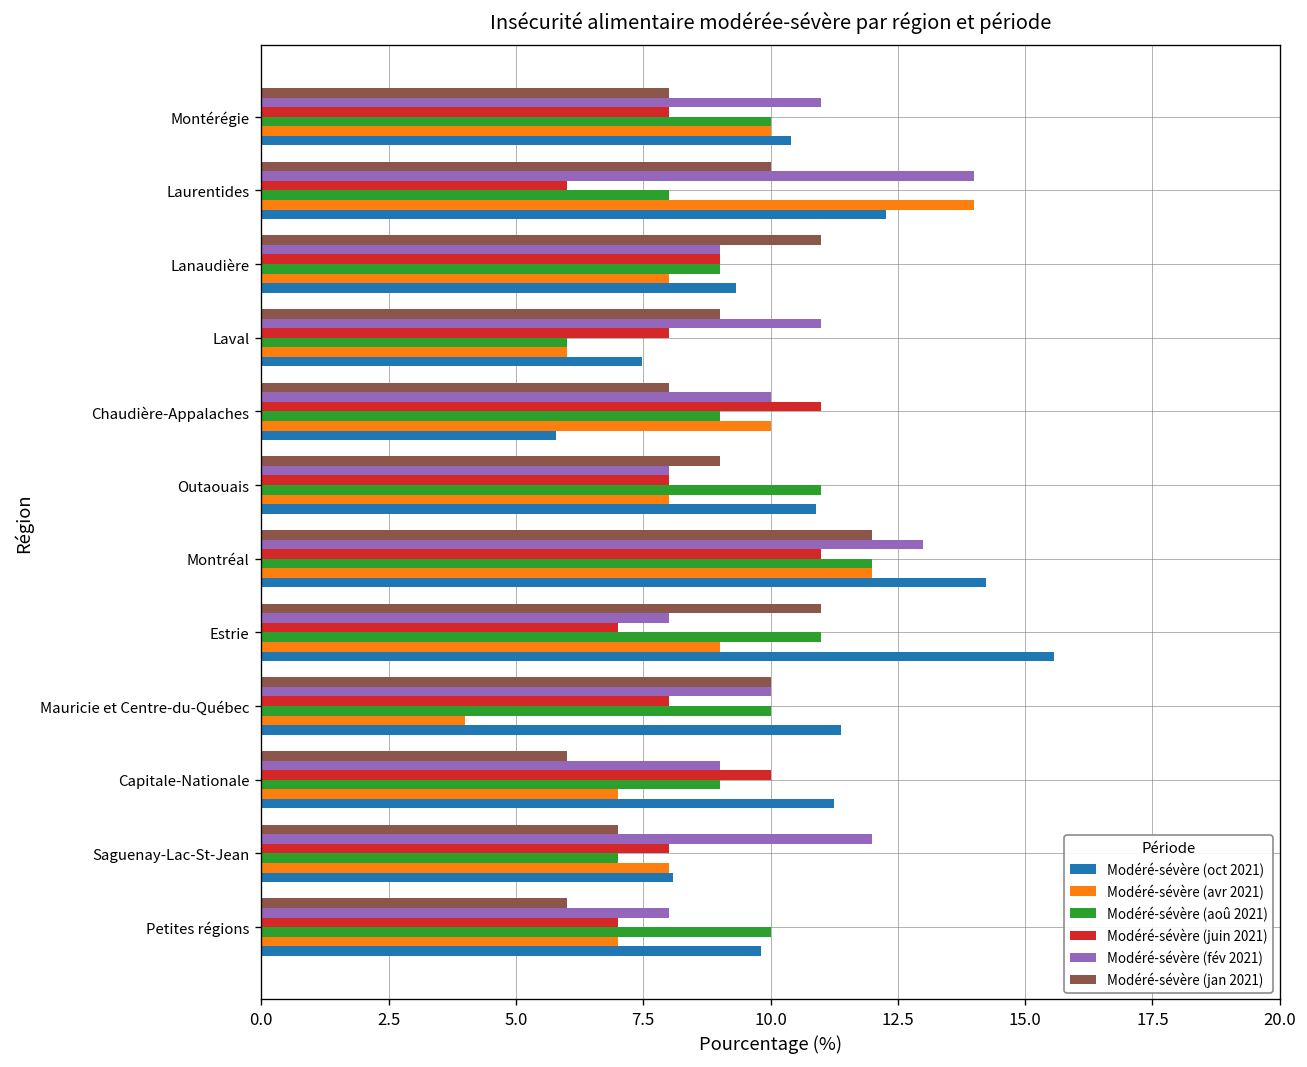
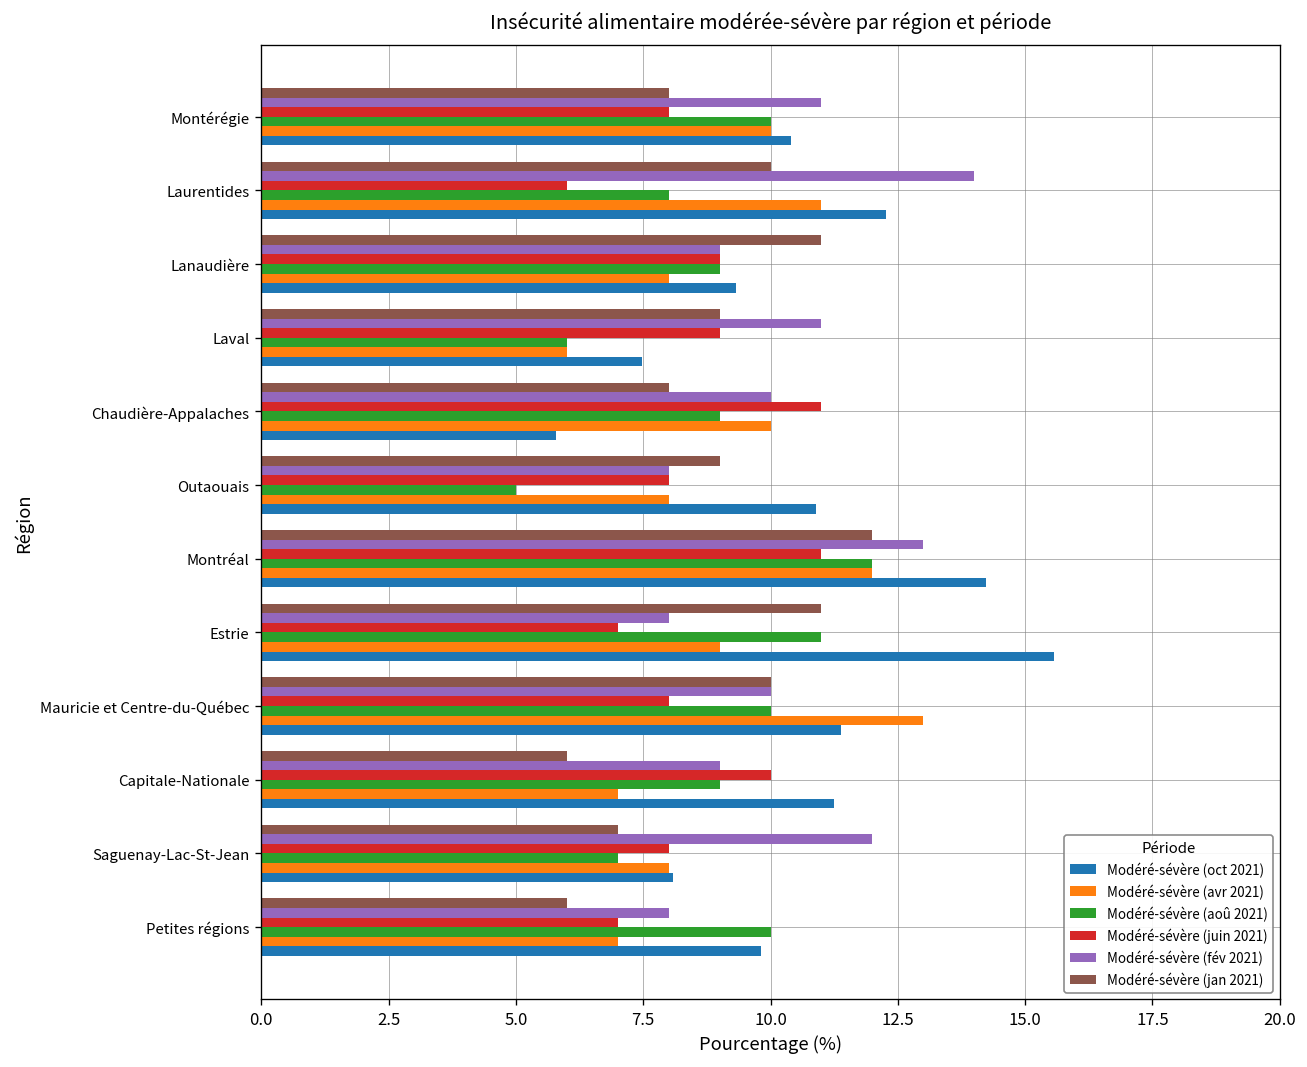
Modéré-sévère (avr 2021), Laurentides: 14 -> 11
Modéré-sévère (juin 2021), Laval: 8 -> 9
Modéré-sévère (aoû 2021), Outaouais: 11 -> 5
Modéré-sévère (avr 2021), Mauricie et Centre-du-Québec: 4 -> 13
